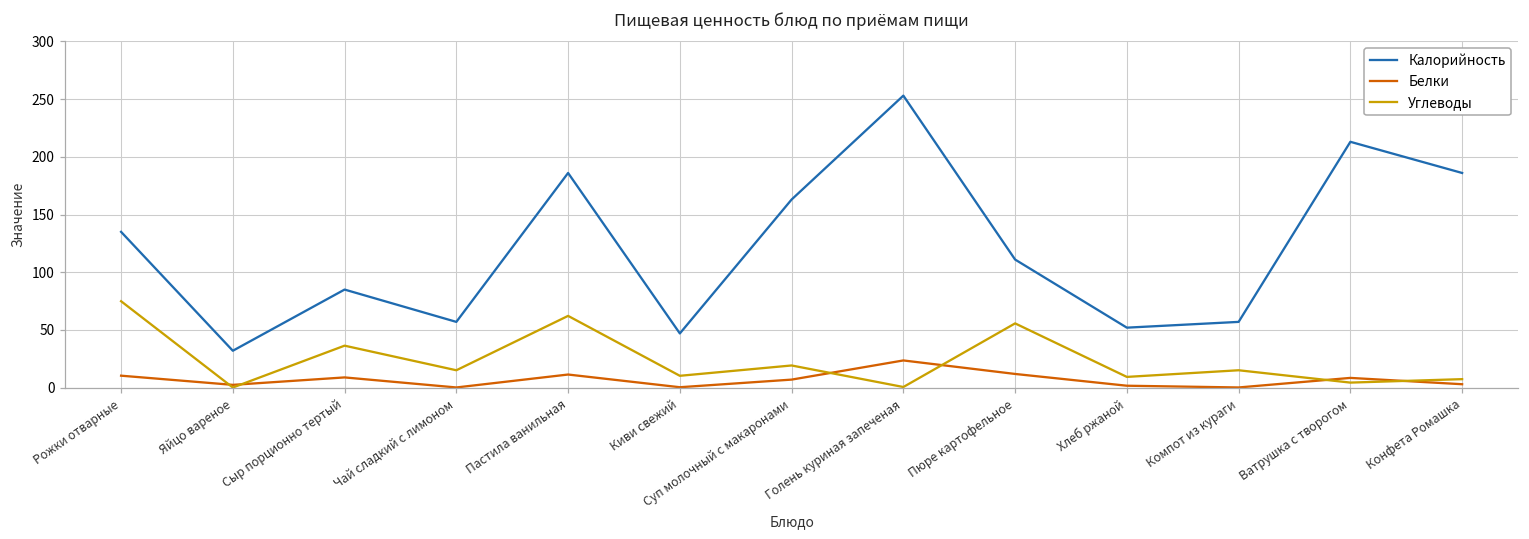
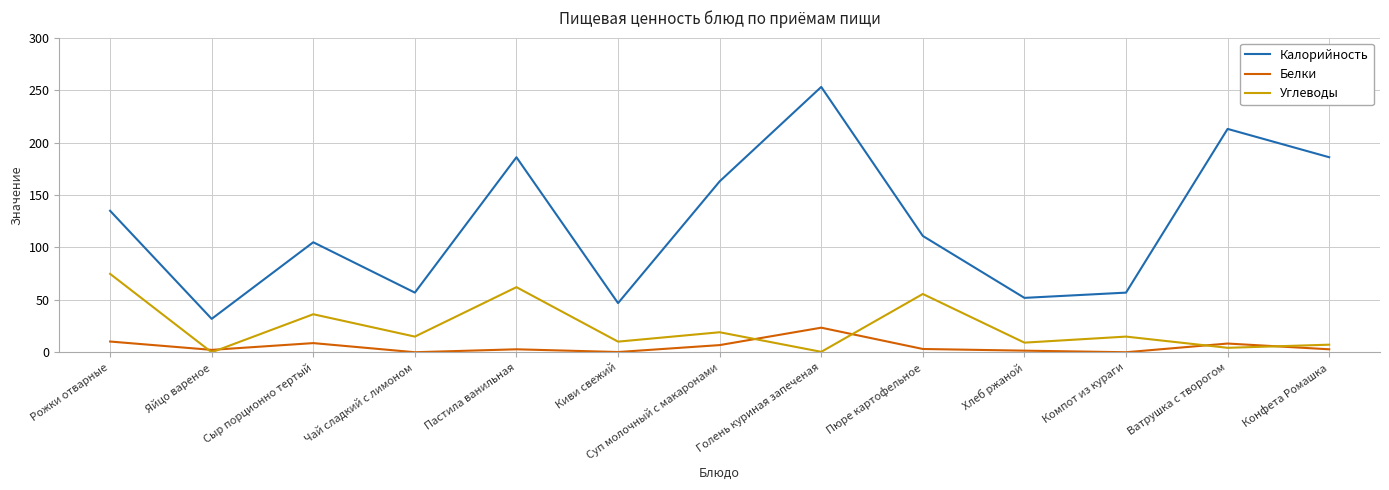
Калорийность, Сыр порционно тертый: 85 -> 105
Белки, Пастила ванильная: 11 -> 3
Белки, Пюре картофельное: 12 -> 3
